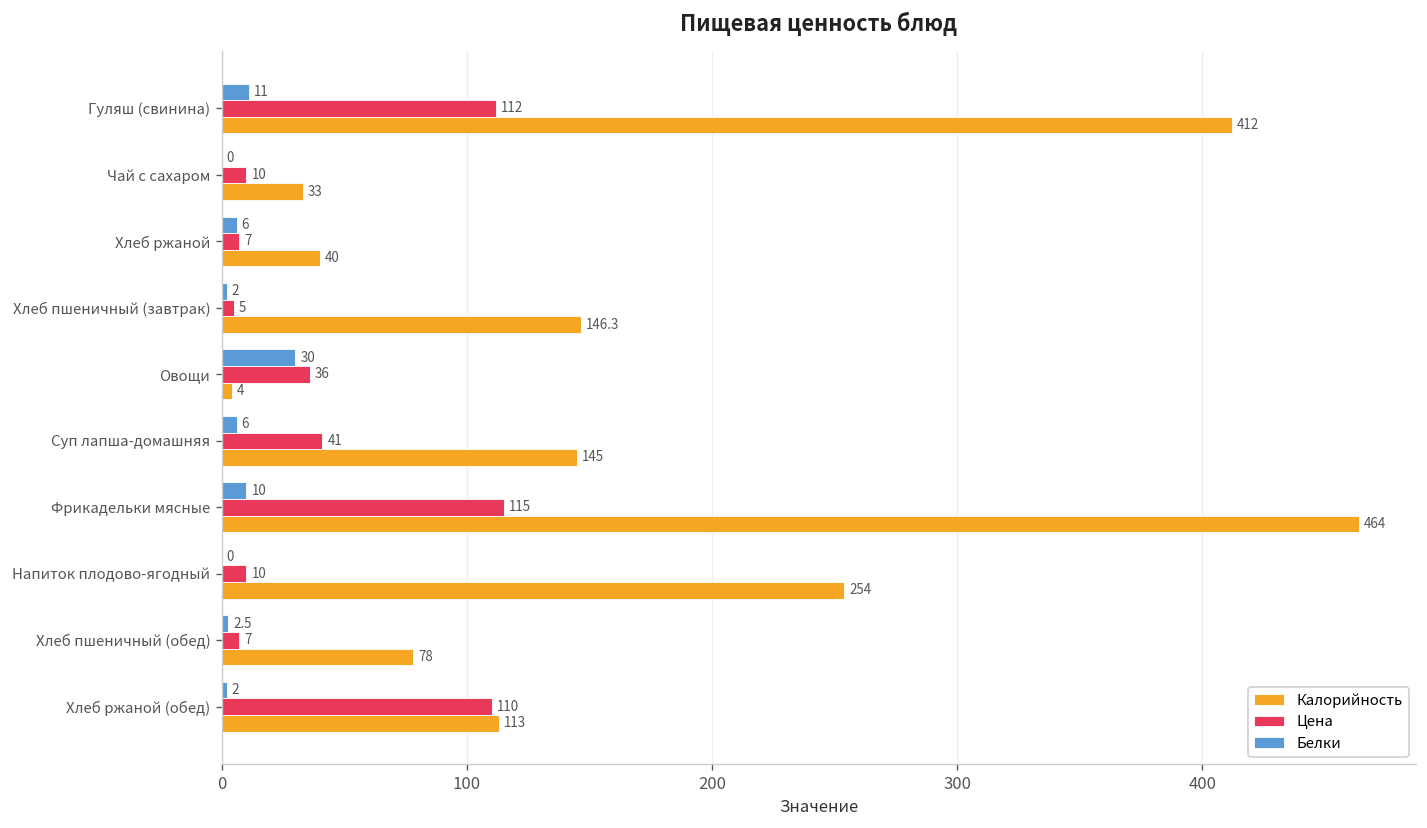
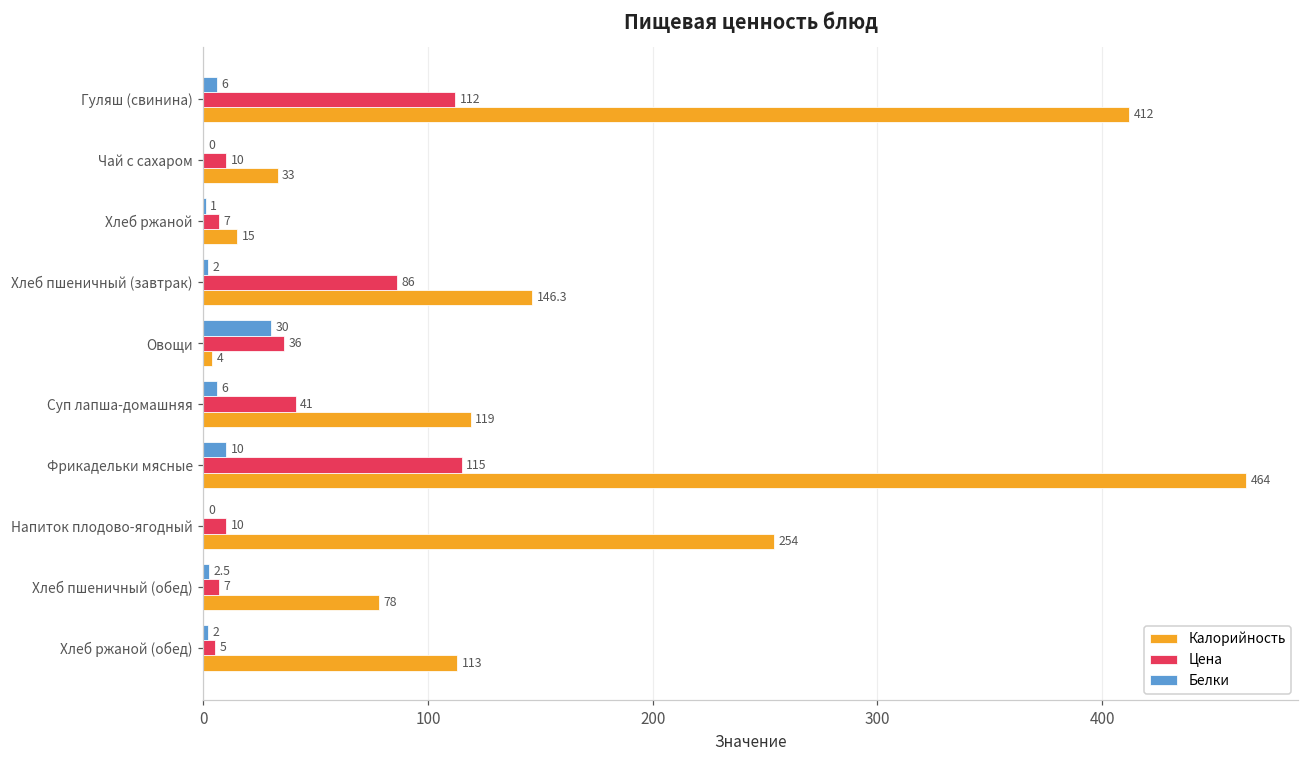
Белки, Гуляш (свинина): 11 -> 6
Белки, Хлеб ржаной: 6 -> 1
Калорийность, Хлеб ржаной: 40 -> 15
Цена, Хлеб пшеничный (завтрак): 5 -> 86
Калорийность, Суп лапша-домашняя: 145 -> 119
Цена, Хлеб ржаной (обед): 110 -> 5
